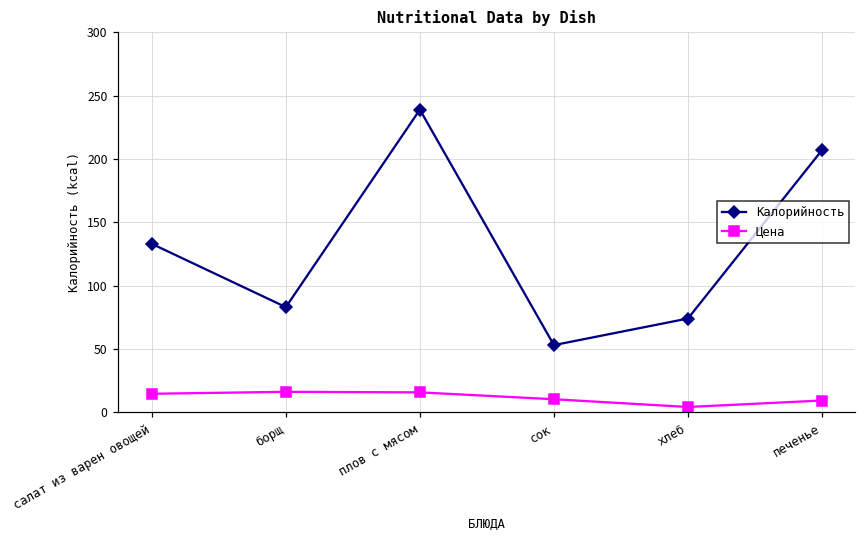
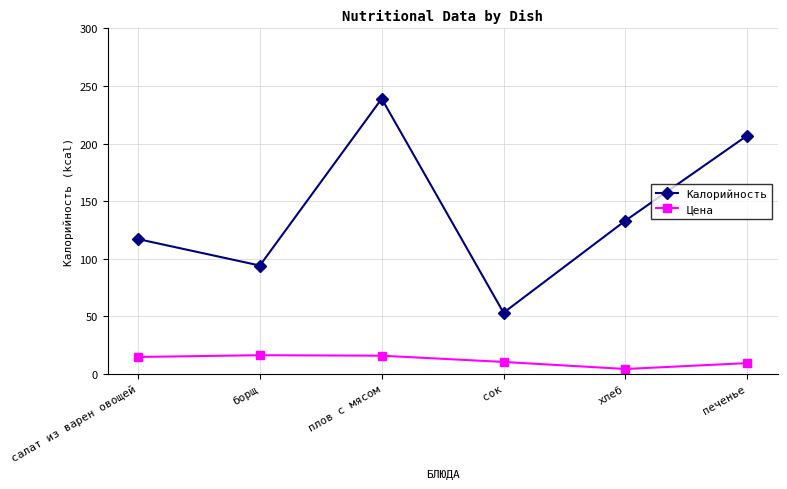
Калорийность, салат из варен овощей: 133 -> 117
Калорийность, борщ: 83 -> 94
Калорийность, хлеб: 74 -> 133
